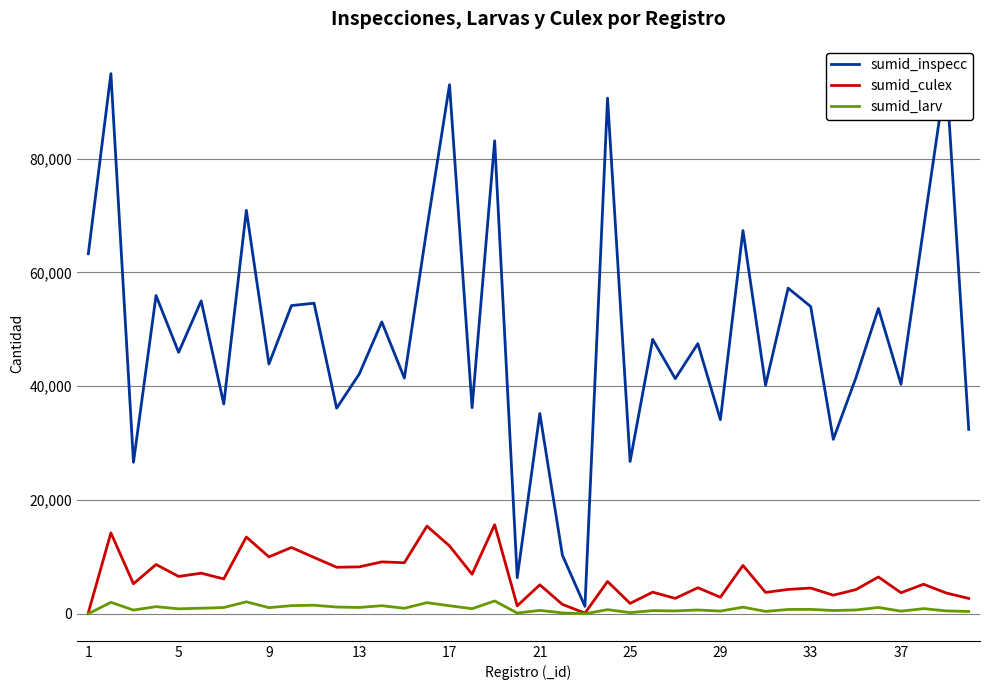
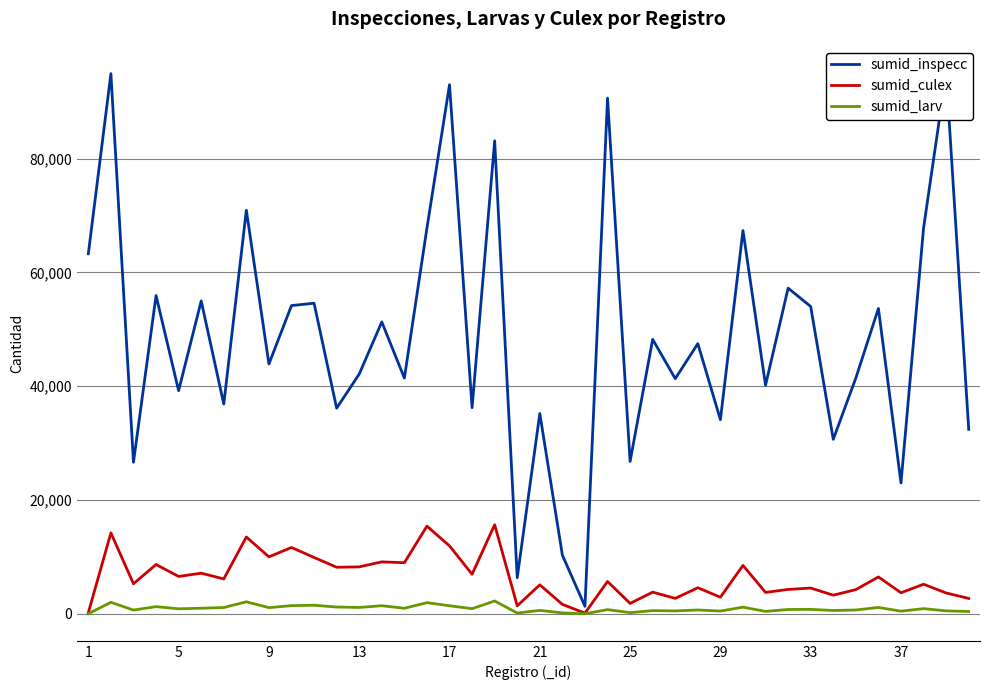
sumid_inspecc, 5: 46,000 -> 39,000
sumid_inspecc, 37: 40,000 -> 23,000
